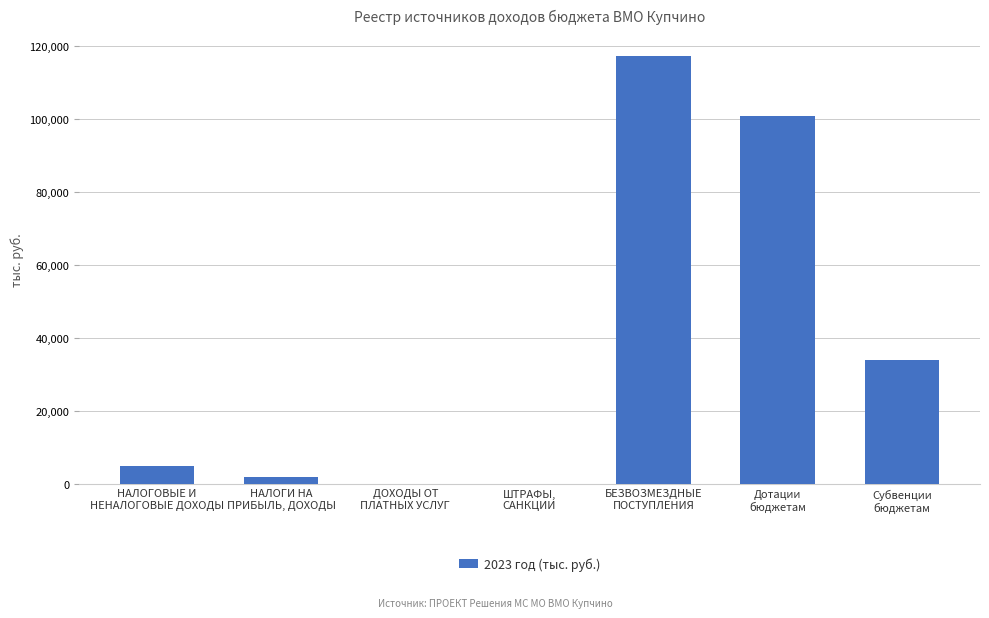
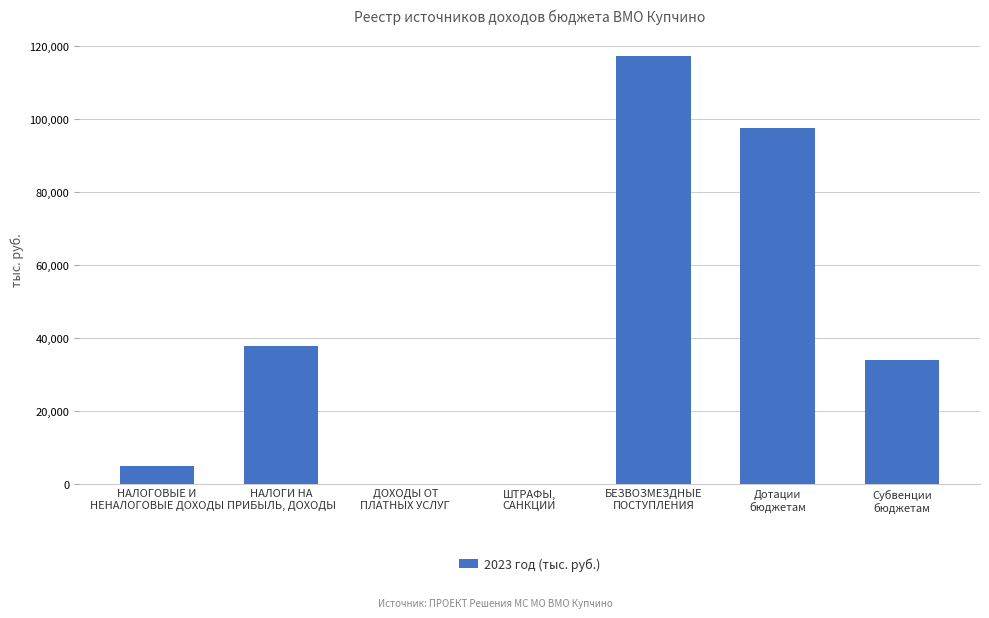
НАЛОГИ НА ПРИБЫЛЬ, ДОХОДЫ: 2,000 -> 38,000
Дотации бюджетам: 101,000 -> 98,000
